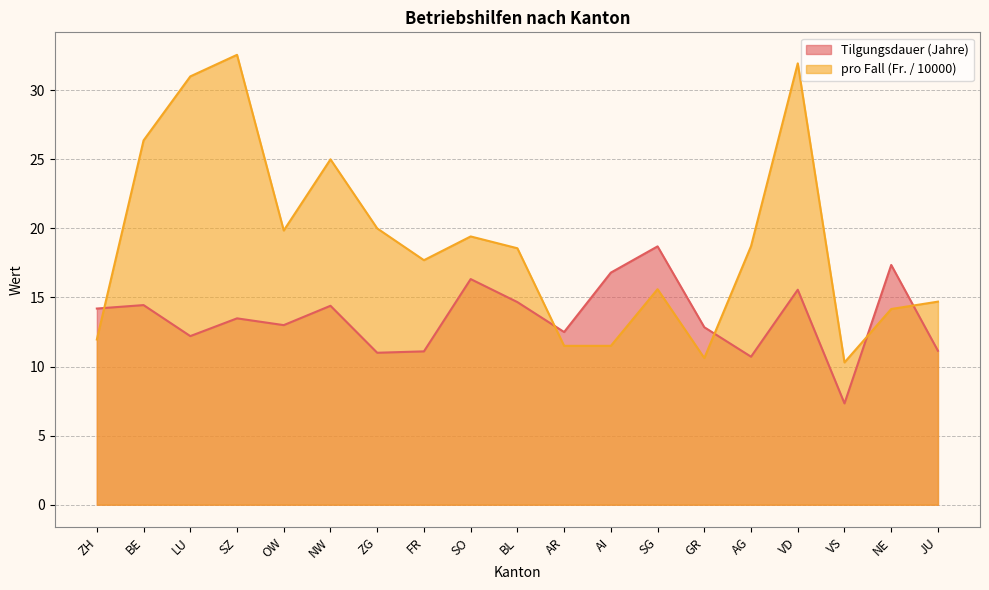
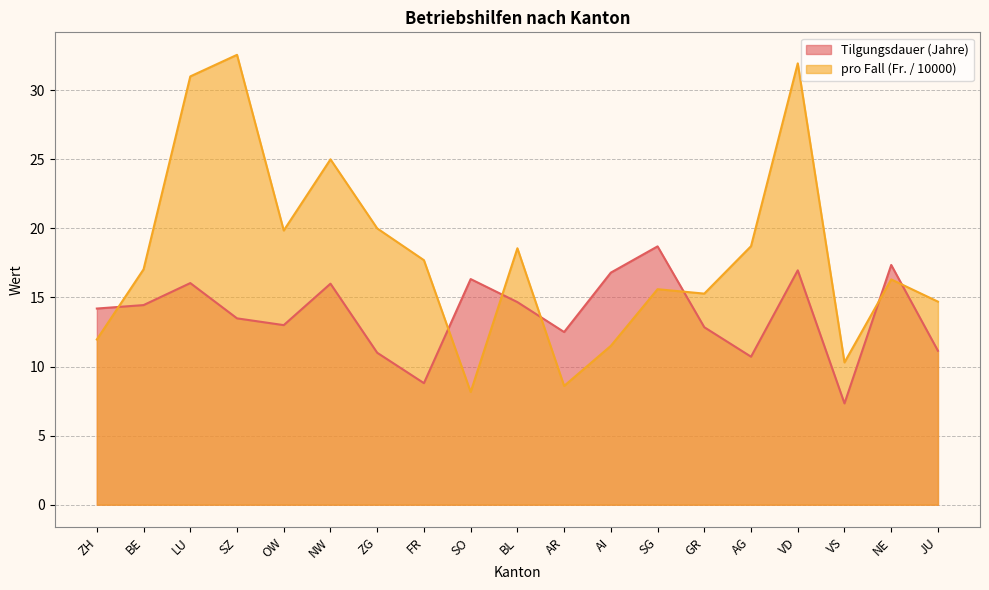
pro Fall (Fr. / 10000), BE: 26.4 -> 17.0
Tilgungsdauer (Jahre), LU: 12.2 -> 16.0
Tilgungsdauer (Jahre), NW: 14.4 -> 16.0
Tilgungsdauer (Jahre), FR: 11.1 -> 8.8
pro Fall (Fr. / 10000), SO: 19.4 -> 8.2
pro Fall (Fr. / 10000), AR: 11.5 -> 8.6
pro Fall (Fr. / 10000), GR: 10.6 -> 15.3
Tilgungsdauer (Jahre), VD: 15.6 -> 17.0
pro Fall (Fr. / 10000), NE: 14.2 -> 16.3
